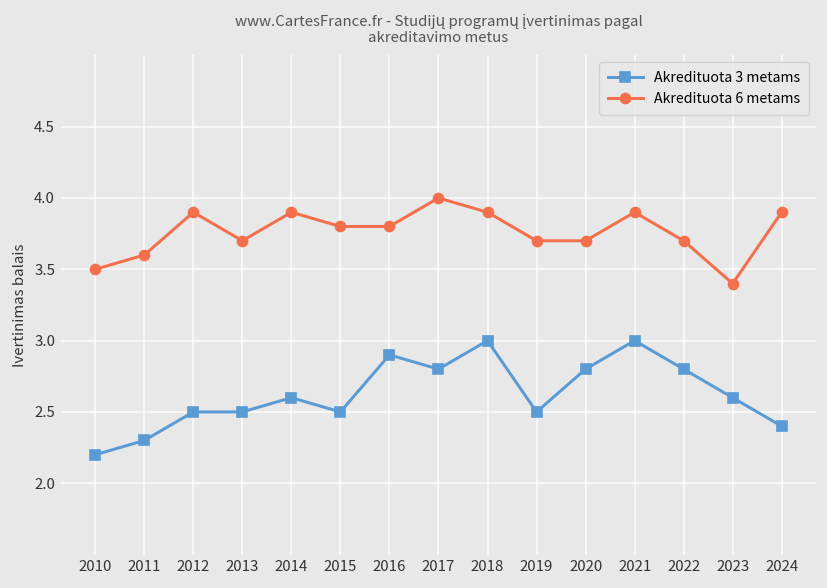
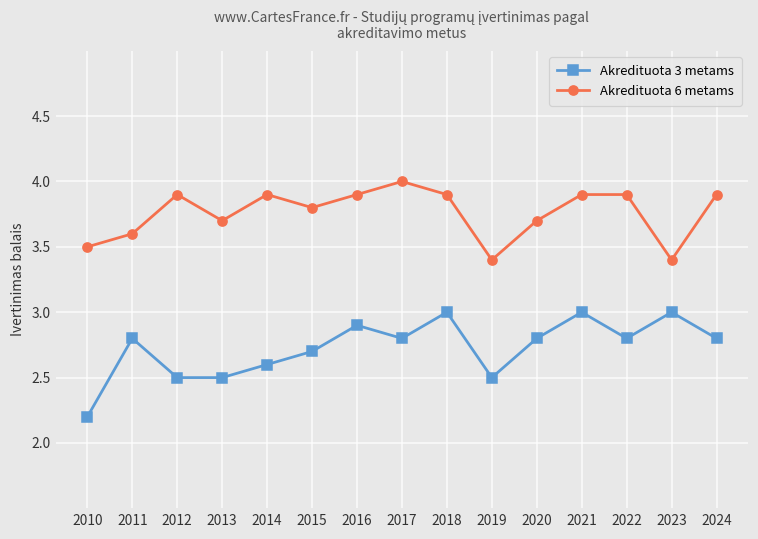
Akredituota 3 metams, 2011: 2.3 -> 2.8
Akredituota 3 metams, 2015: 2.5 -> 2.7
Akredituota 6 metams, 2016: 3.8 -> 3.9
Akredituota 6 metams, 2019: 3.7 -> 3.4
Akredituota 6 metams, 2022: 3.7 -> 3.9
Akredituota 3 metams, 2023: 2.6 -> 3.0
Akredituota 3 metams, 2024: 2.4 -> 2.8
